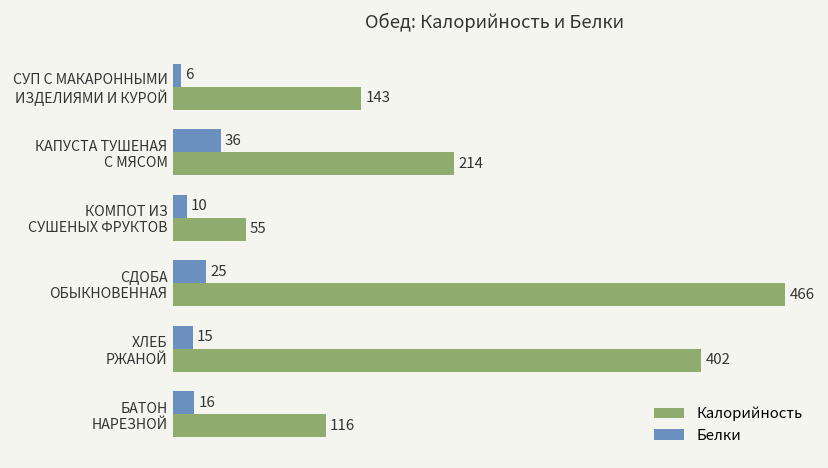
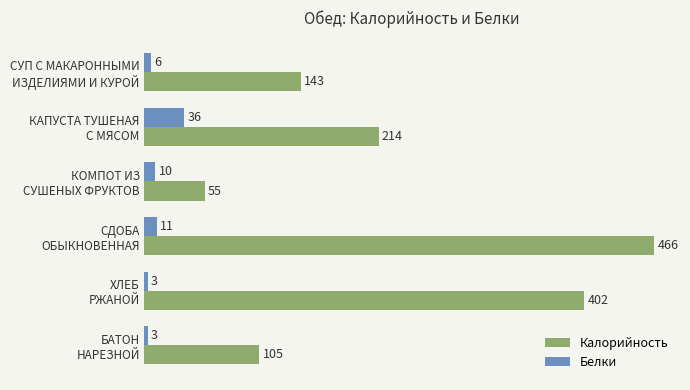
Белки, СДОБА ОБЫКНОВЕННАЯ: 25 -> 11
Белки, ХЛЕБ РЖАНОЙ: 15 -> 3
Белки, БАТОН НАРЕЗНОЙ: 16 -> 3
Калорийность, БАТОН НАРЕЗНОЙ: 116 -> 105
